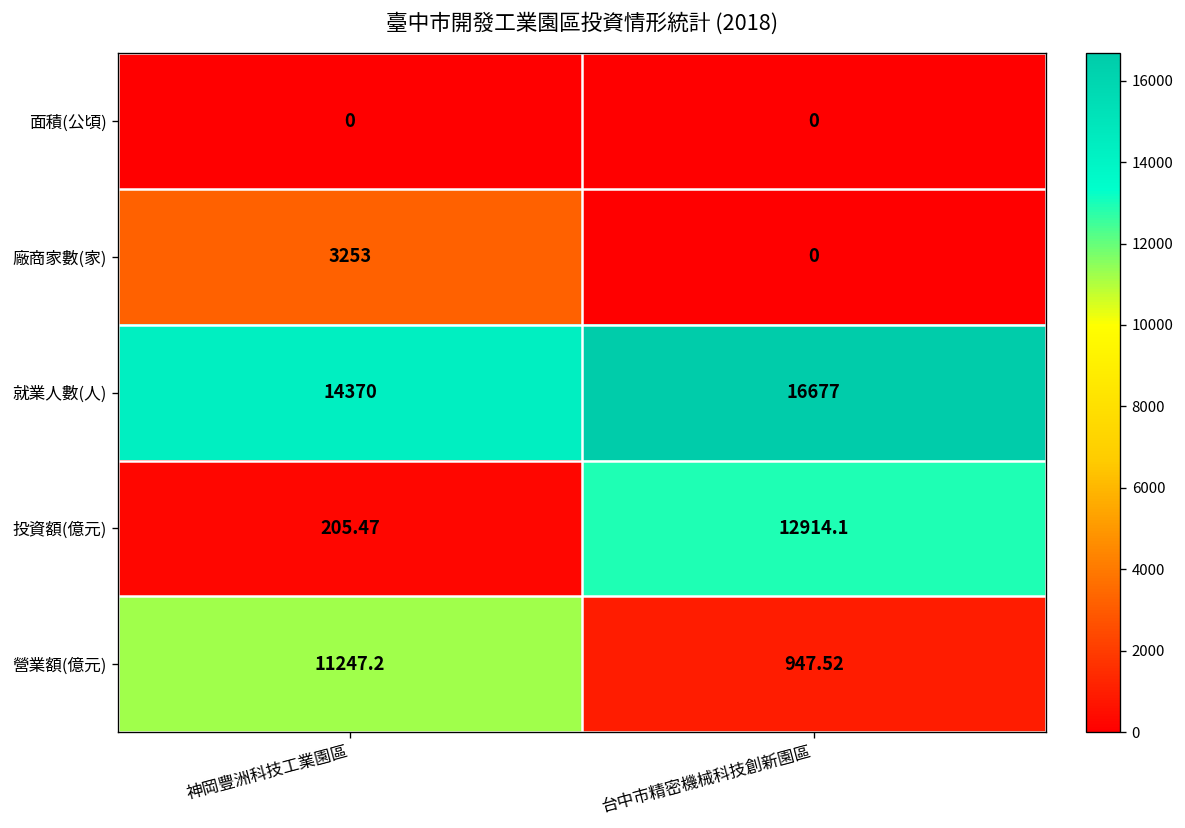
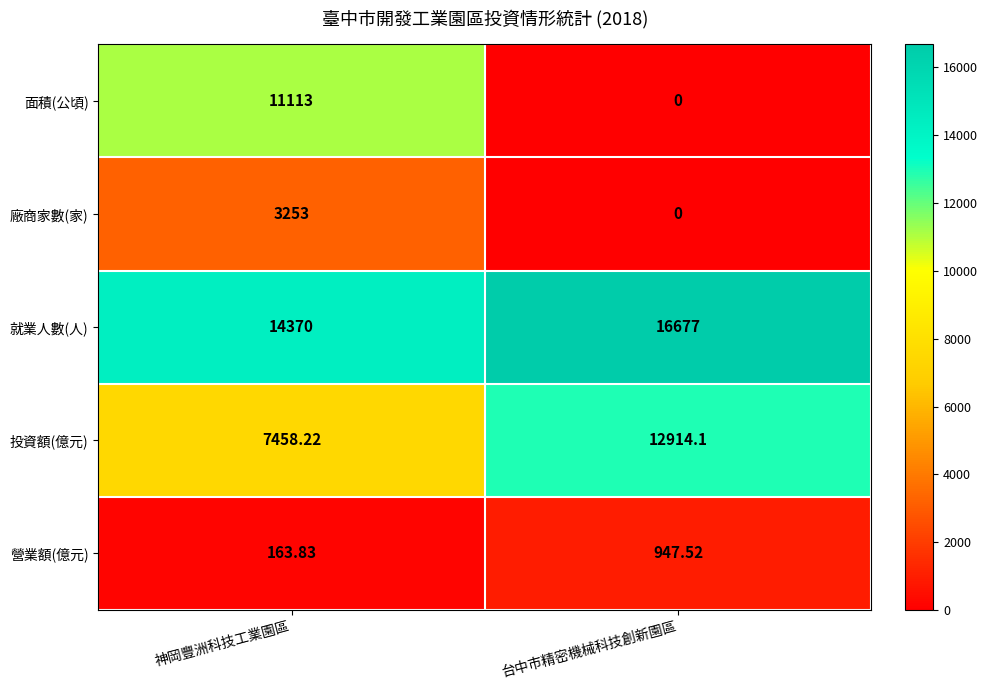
面積(公頃), 神岡豐洲科技工業園區: 0 -> 11113
投資額(億元), 神岡豐洲科技工業園區: 205.47 -> 7458.22
營業額(億元), 神岡豐洲科技工業園區: 11247.2 -> 163.83
